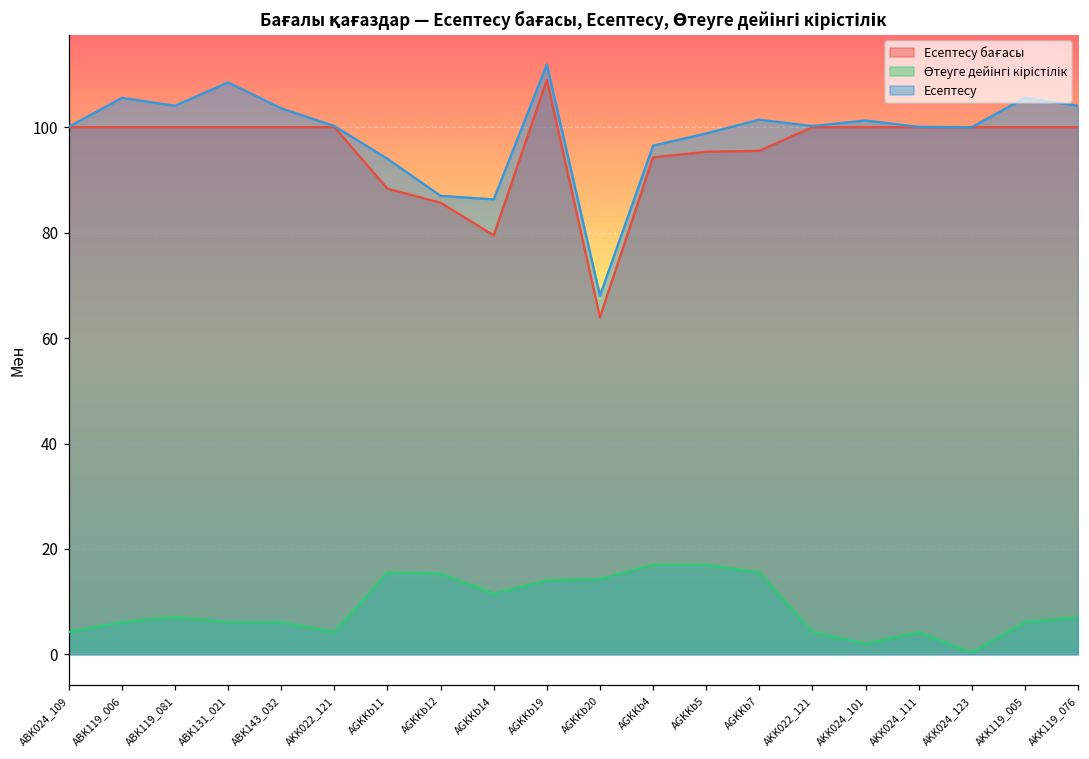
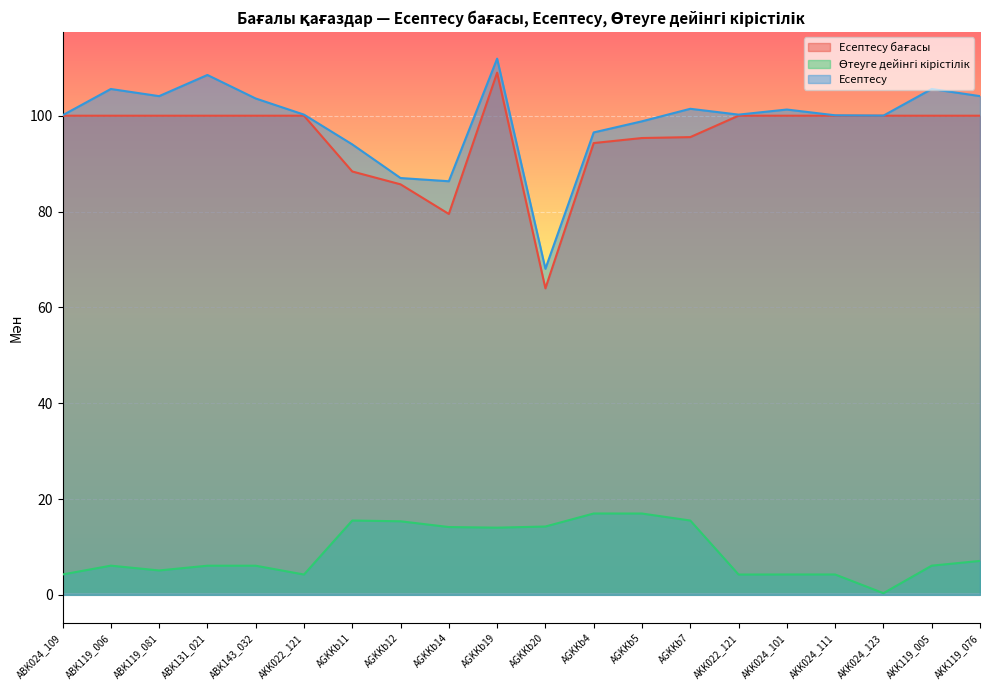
Өтеуге дейінгі кірістілік, ABK119_081: 7 -> 5
Өтеуге дейінгі кірістілік, AGKKb14: 12 -> 14
Өтеуге дейінгі кірістілік, AKK024_101: 2 -> 4
